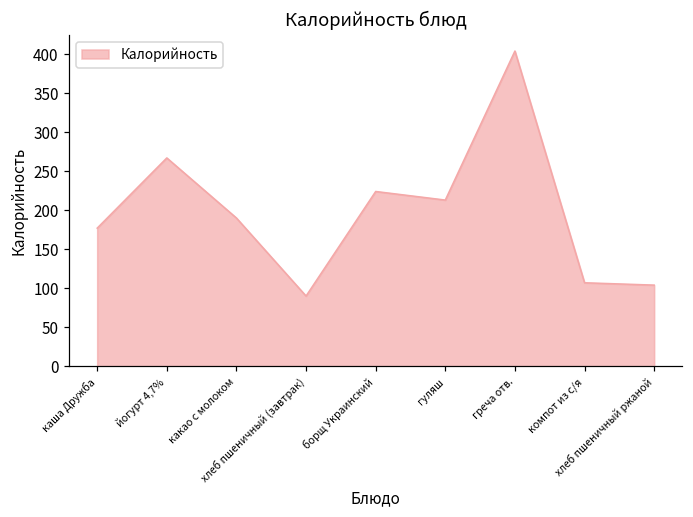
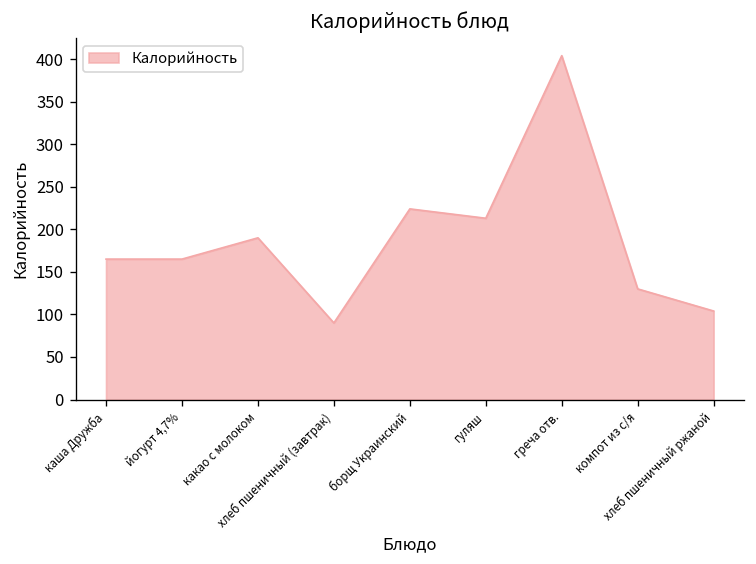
каша Дружба: 180 -> 170
йогурт 4,7%: 270 -> 170
компот из с/я: 110 -> 130
